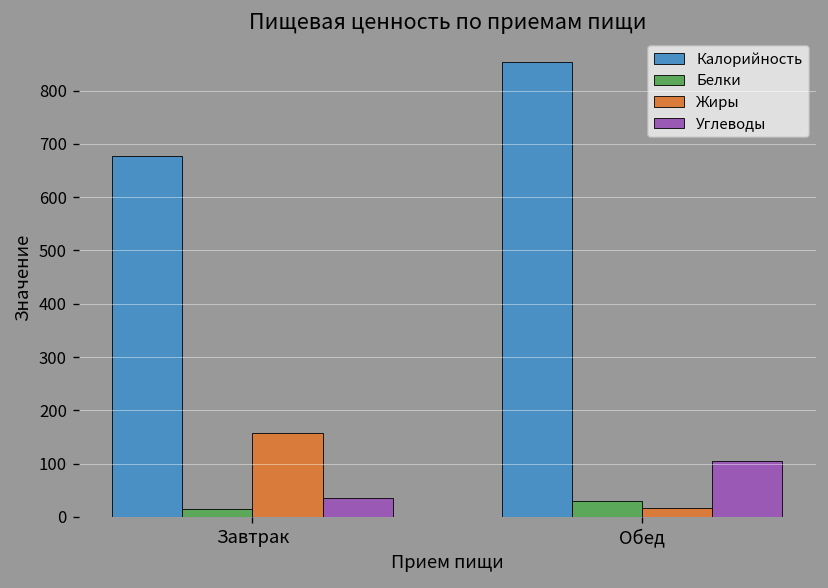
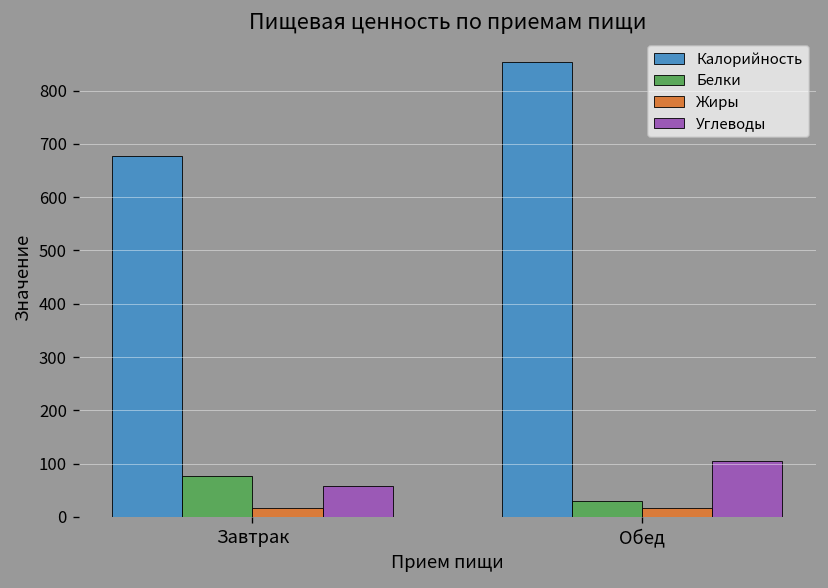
Белки, Завтрак: 10 -> 80
Жиры, Завтрак: 160 -> 20
Углеводы, Завтрак: 40 -> 60
